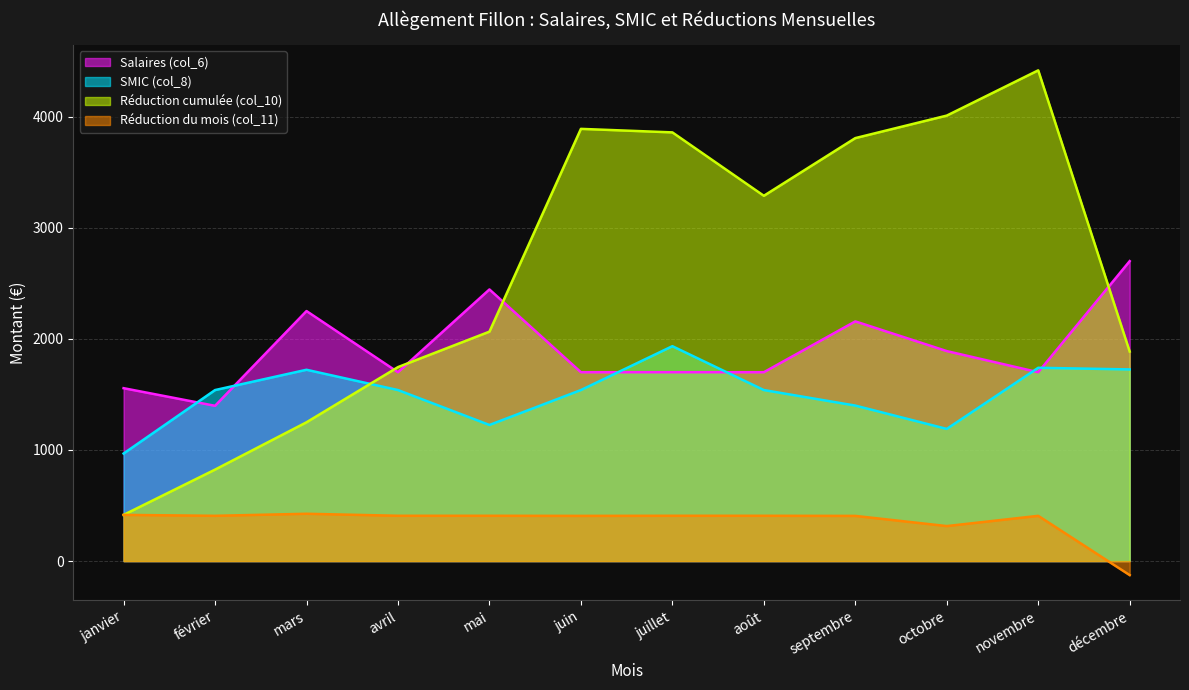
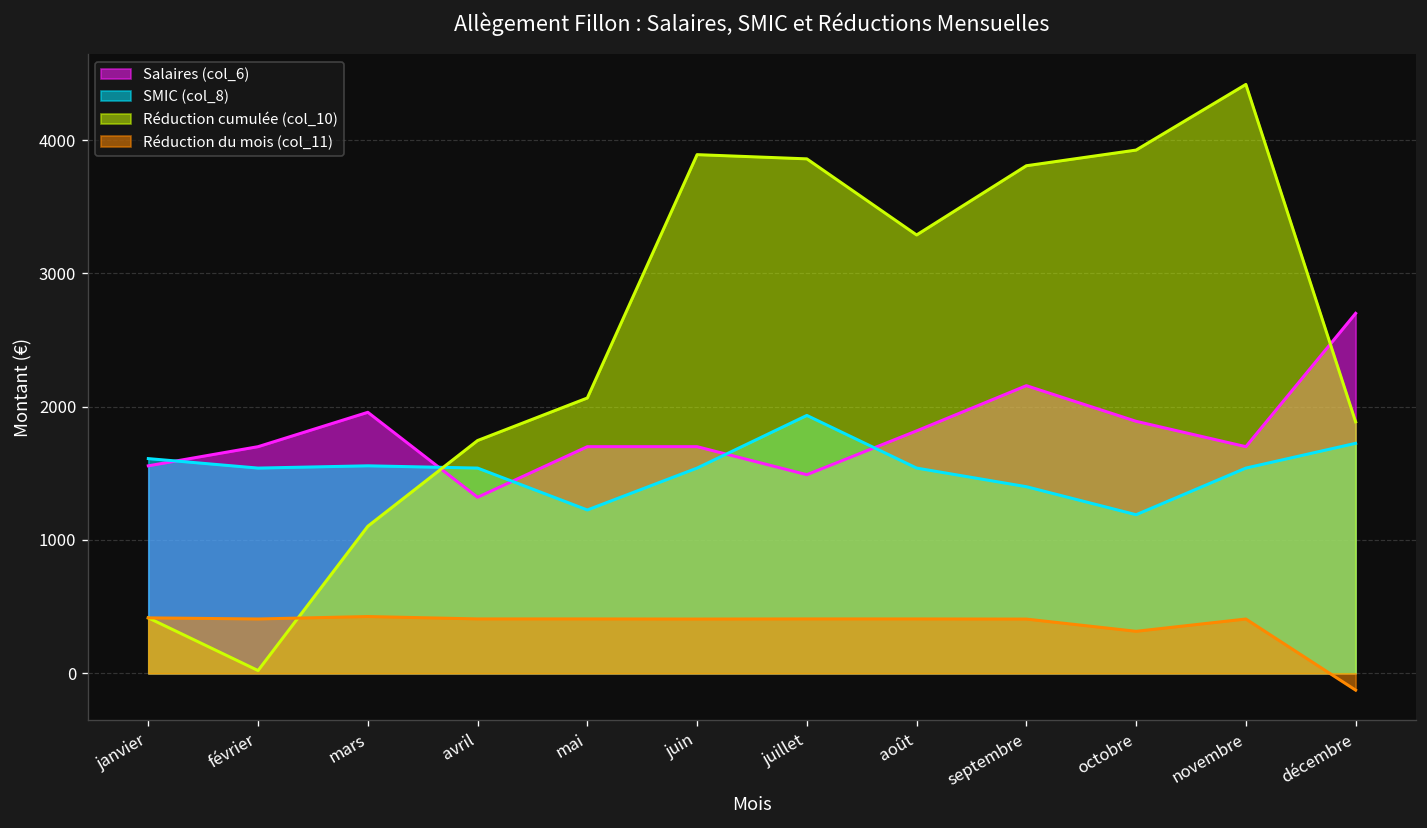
SMIC (col_8), janvier: 970 -> 1610
Salaires (col_6), février: 1400 -> 1700
Réduction cumulée (col_10), février: 820 -> 20
Salaires (col_6), mars: 2250 -> 1960
SMIC (col_8), mars: 1720 -> 1560
Réduction cumulée (col_10), mars: 1250 -> 1100
Salaires (col_6), avril: 1700 -> 1320
Salaires (col_6), mai: 2450 -> 1700
Salaires (col_6), juillet: 1700 -> 1490
Salaires (col_6), août: 1700 -> 1820
Réduction cumulée (col_10), octobre: 4010 -> 3920
SMIC (col_8), novembre: 1740 -> 1540
